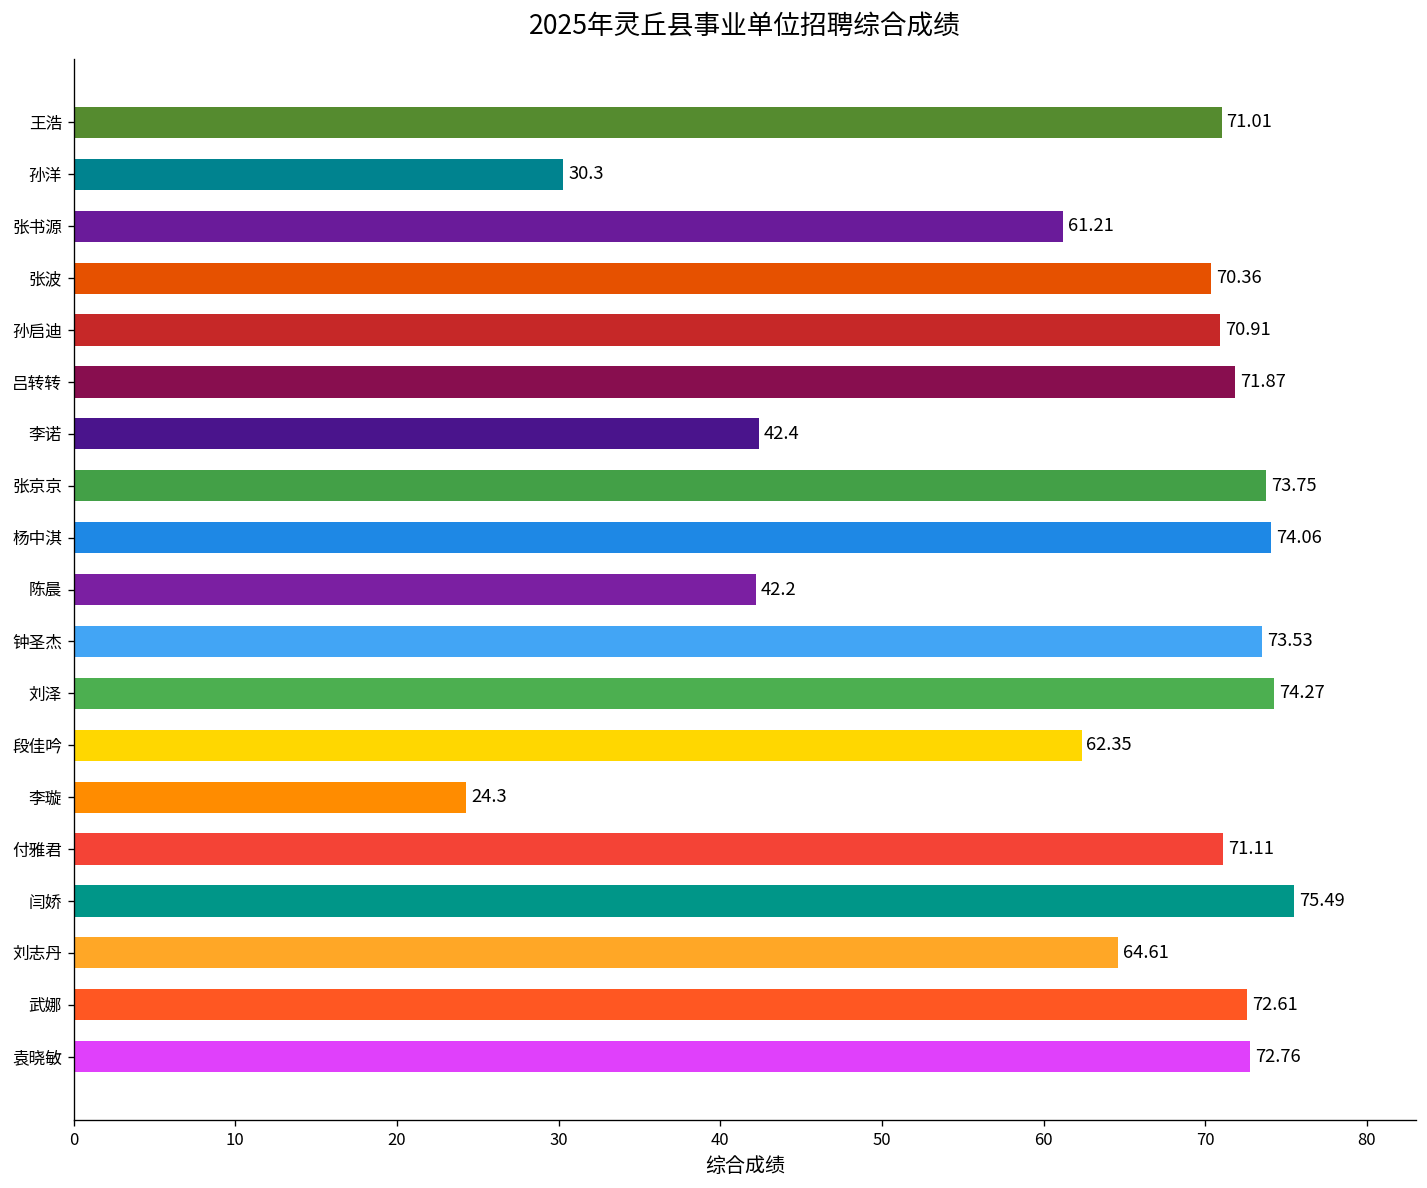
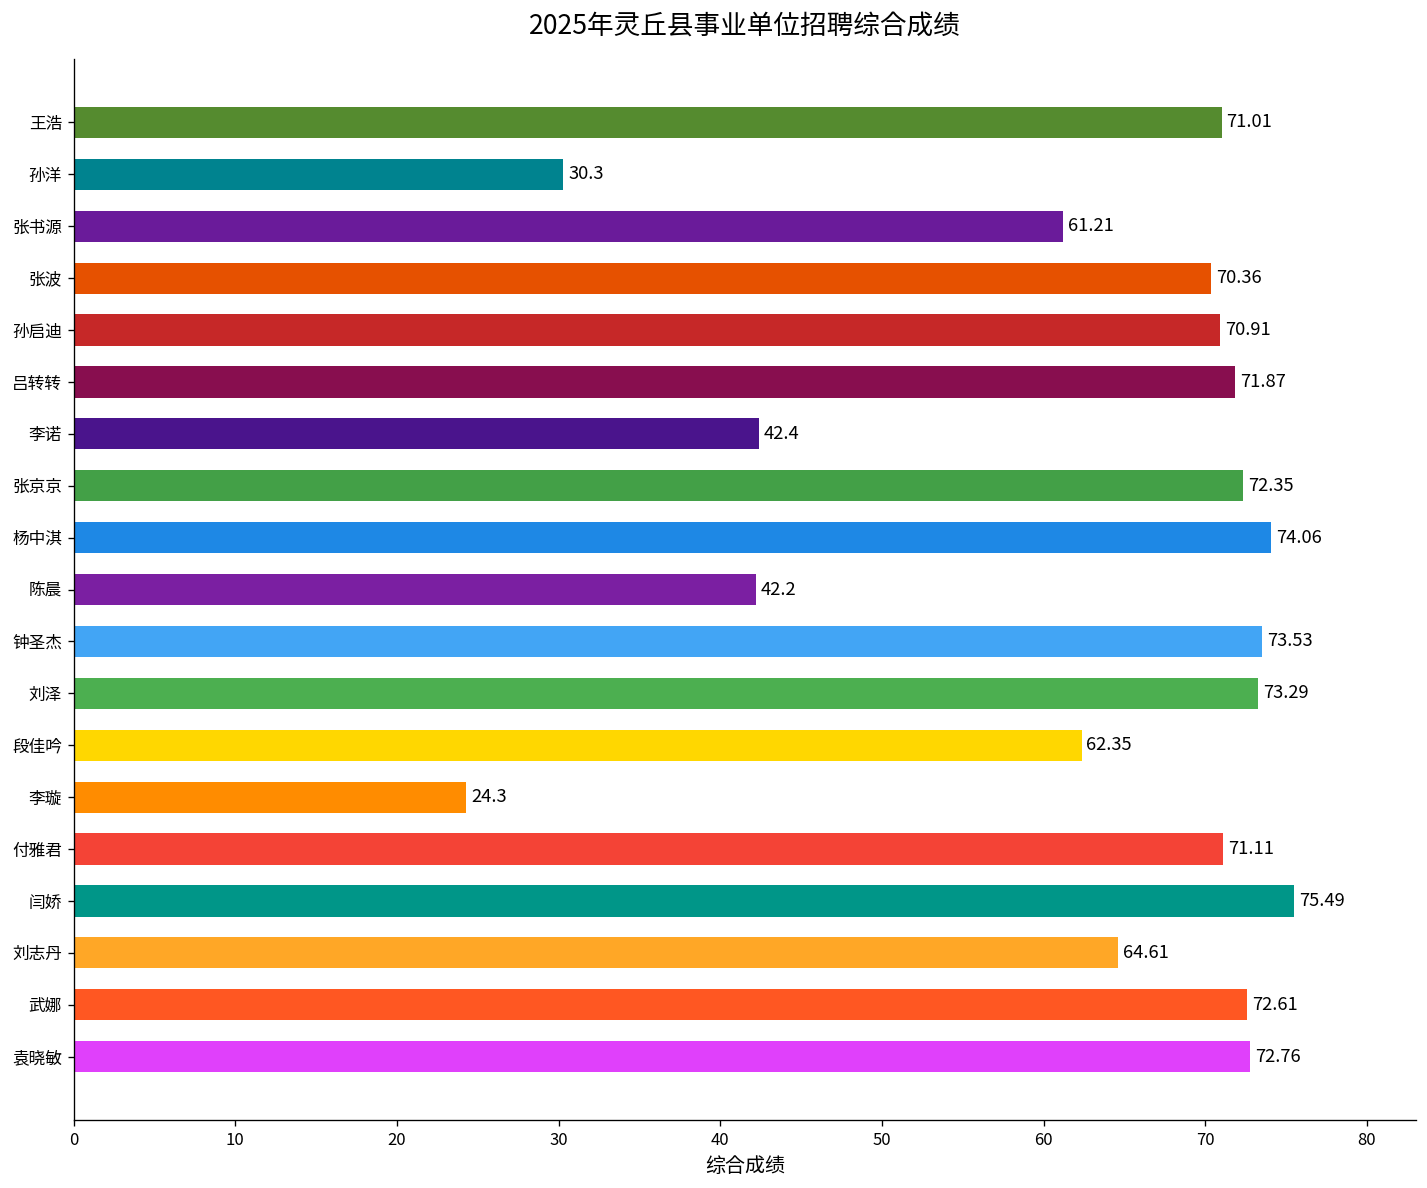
张京京: 73.75 -> 72.35
刘泽: 74.27 -> 73.29
